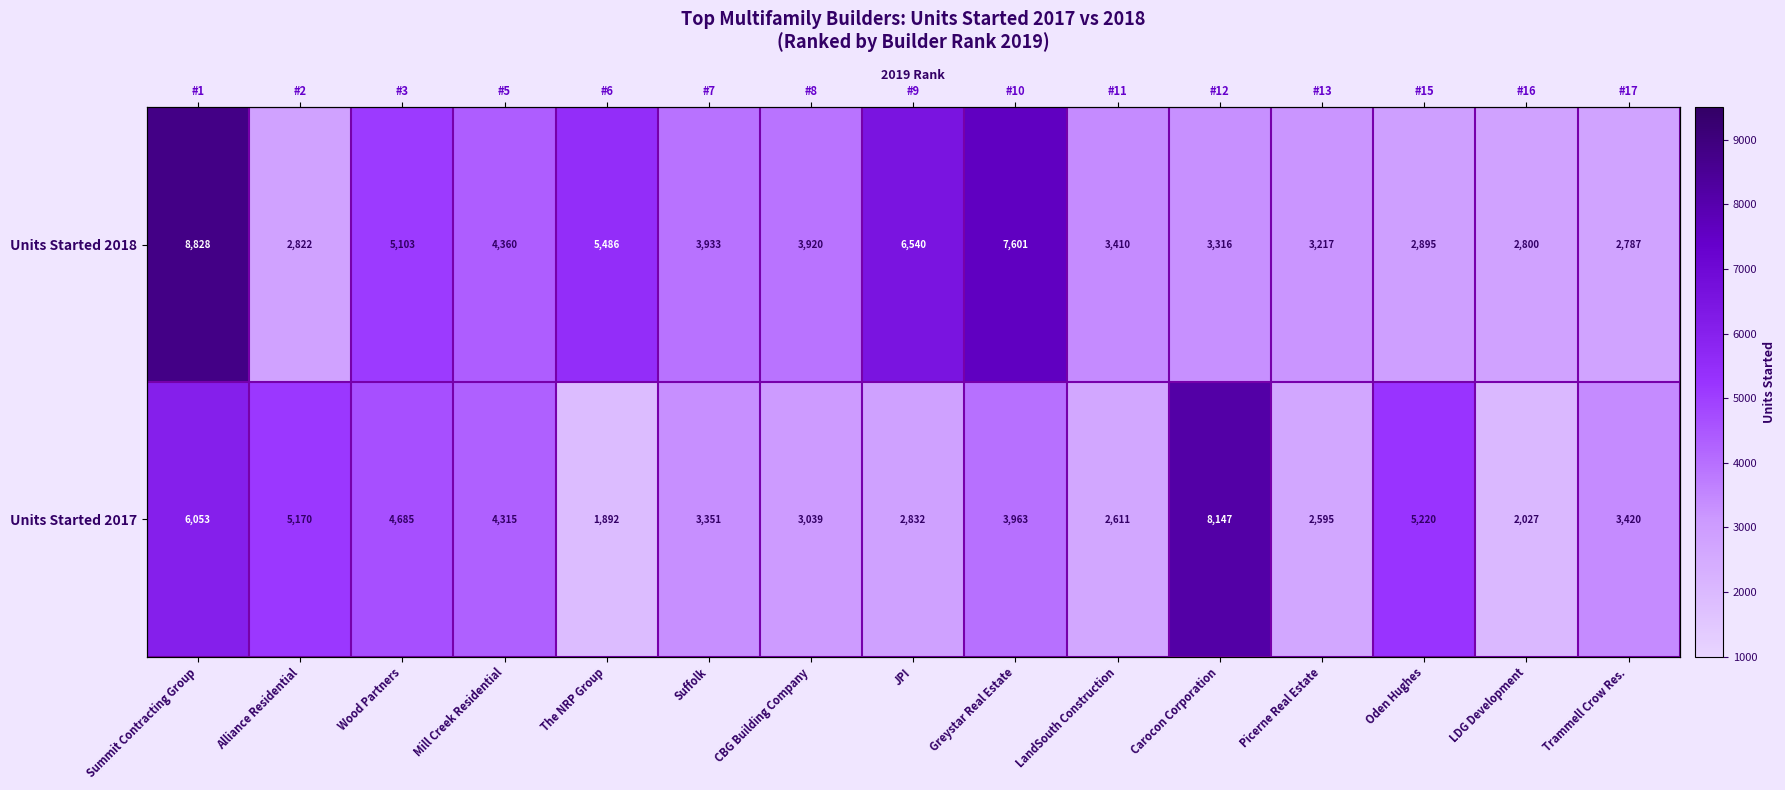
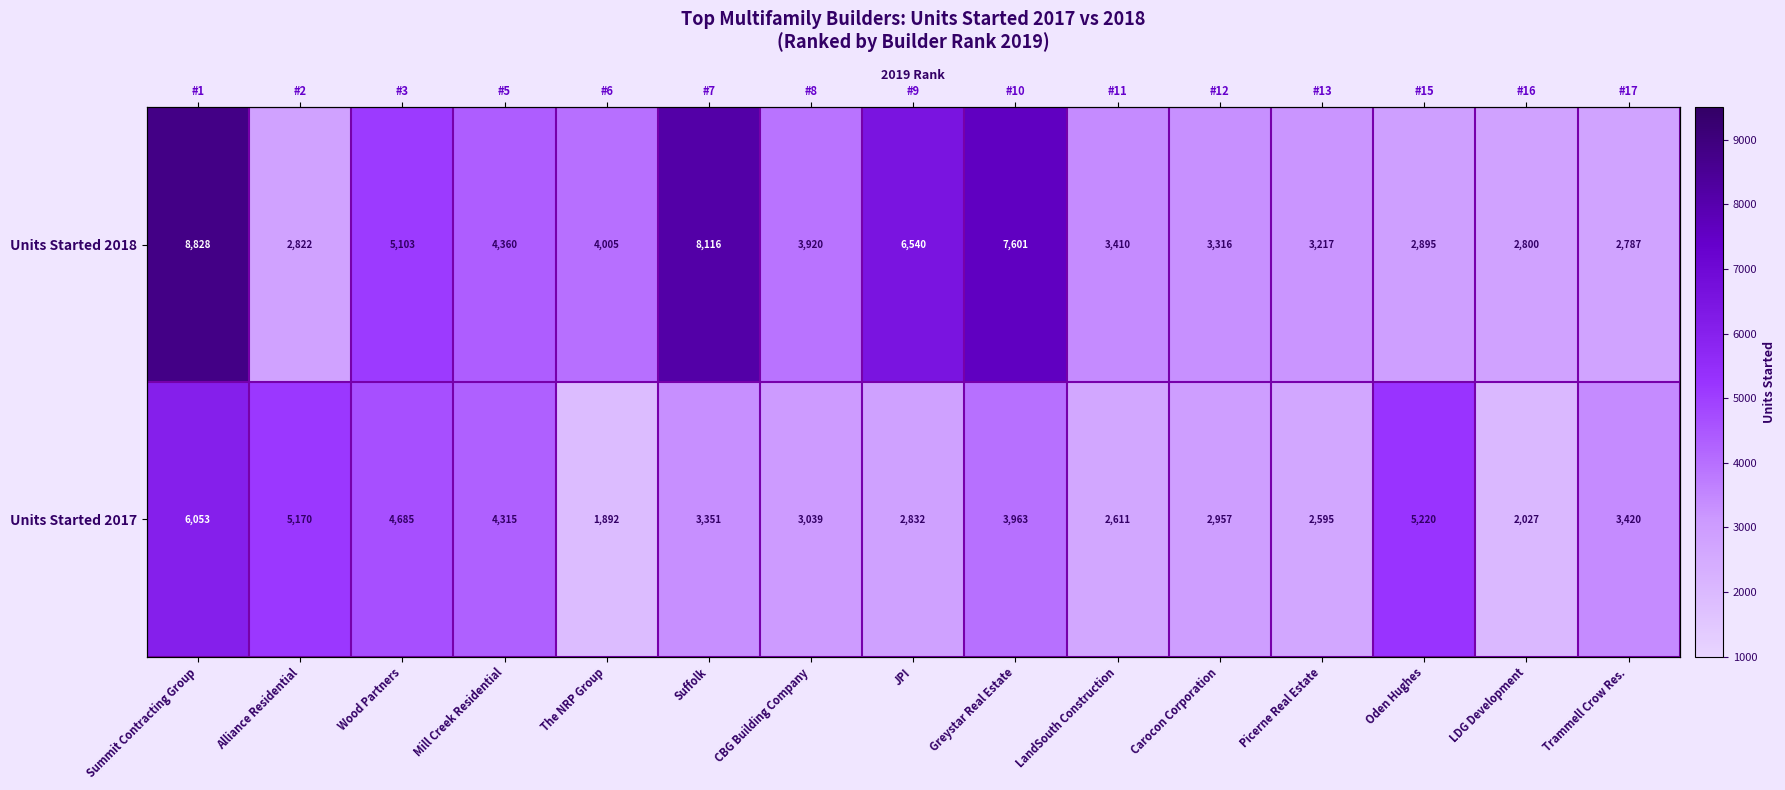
Units Started 2018, The NRP Group: 5,486 -> 4,005
Units Started 2018, Suffolk: 3,933 -> 8,116
Units Started 2017, Carocon Corporation: 8,147 -> 2,957
